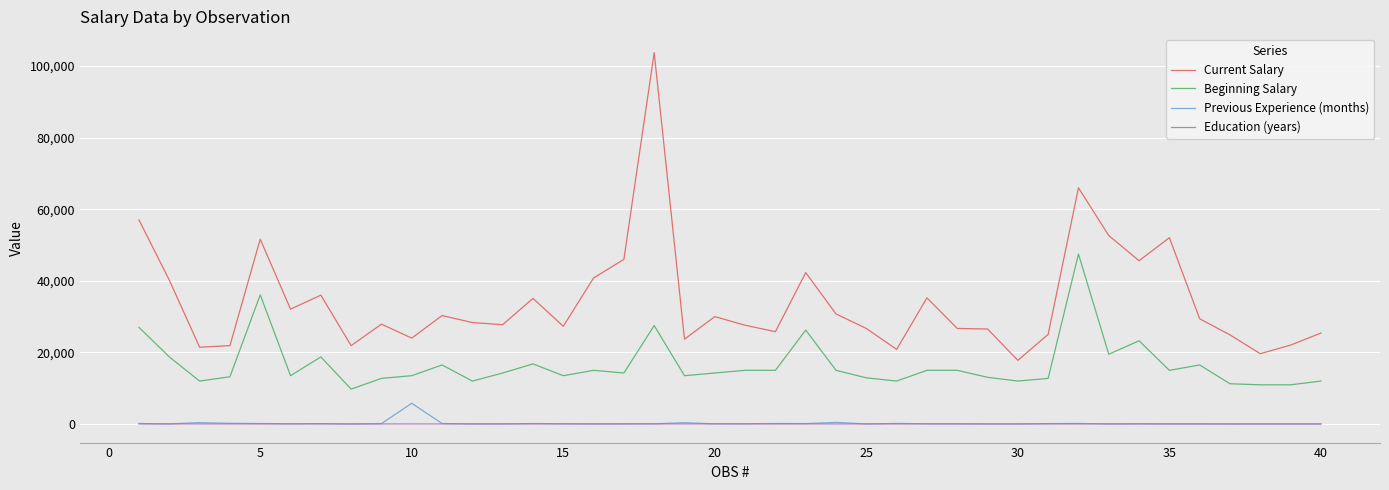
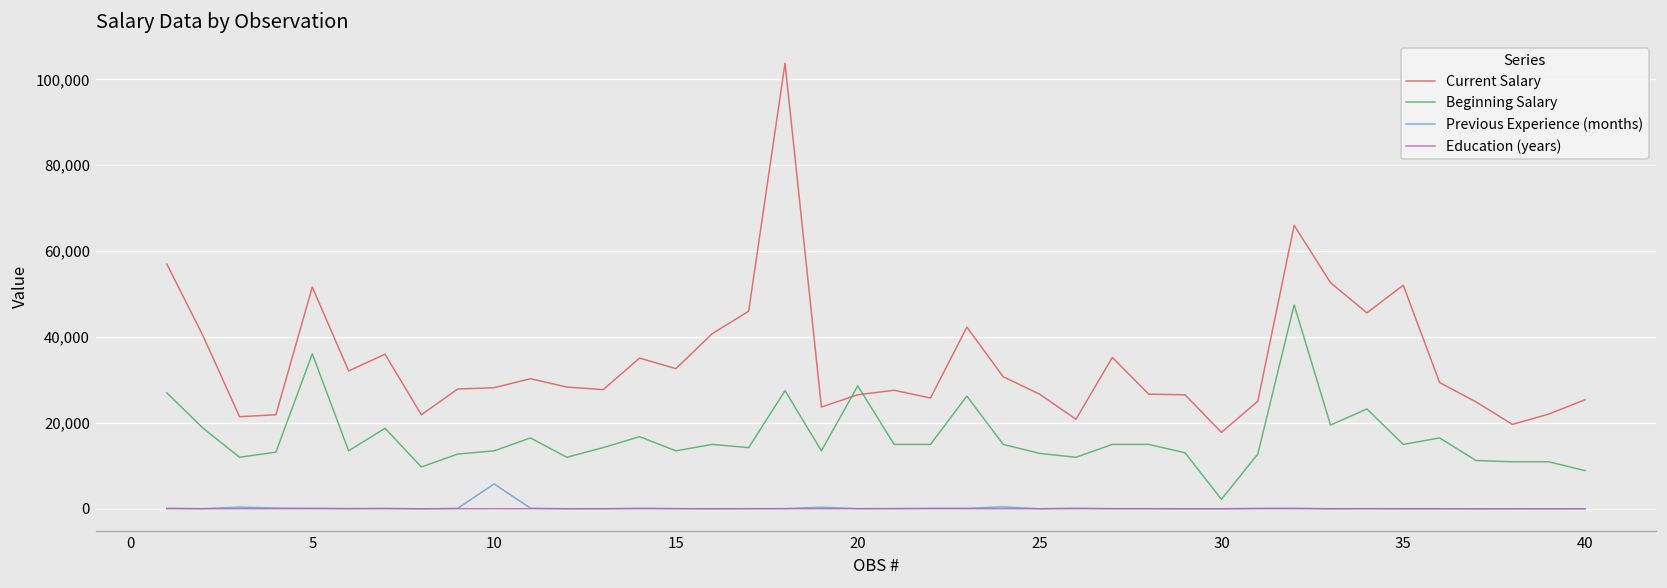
Current Salary, 10: 24,000 -> 28,000
Current Salary, 15: 27,000 -> 33,000
Current Salary, 20: 30,000 -> 27,000
Beginning Salary, 20: 14,000 -> 29,000
Beginning Salary, 30: 12,000 -> 2,000
Beginning Salary, 40: 12,000 -> 9,000
